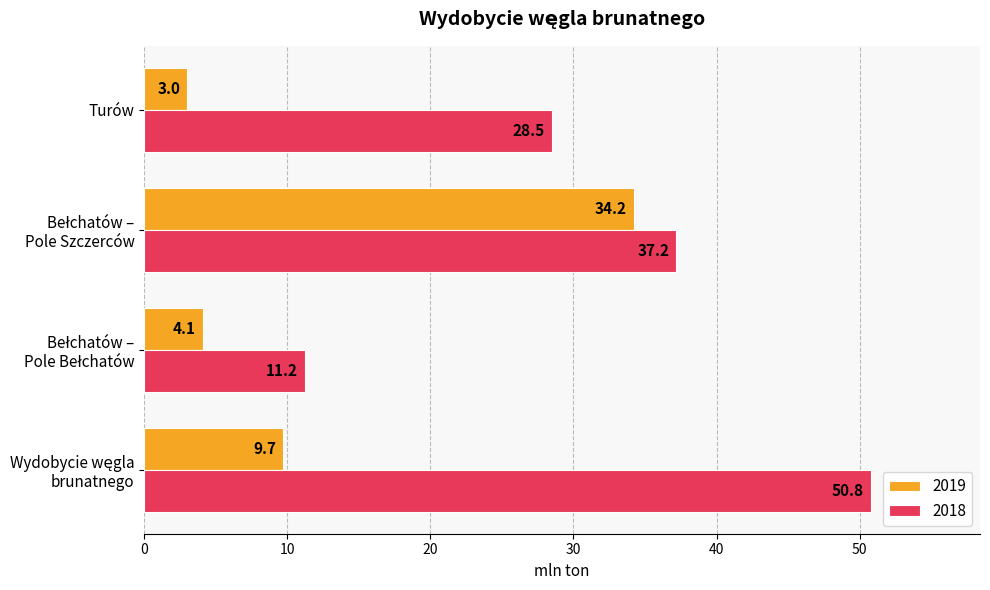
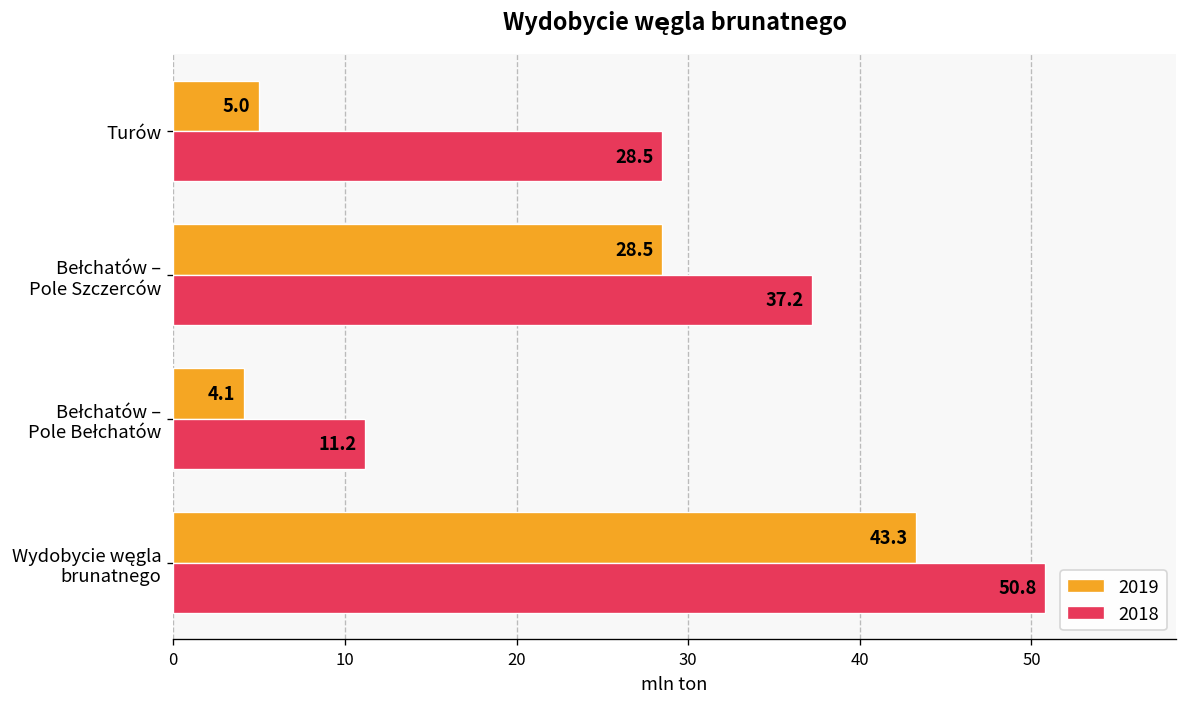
2019, Turów: 3.0 -> 5.0
2019, Bełchatów – Pole Szczerców: 34.2 -> 28.5
2019, Wydobycie węgla brunatnego: 9.7 -> 43.3
